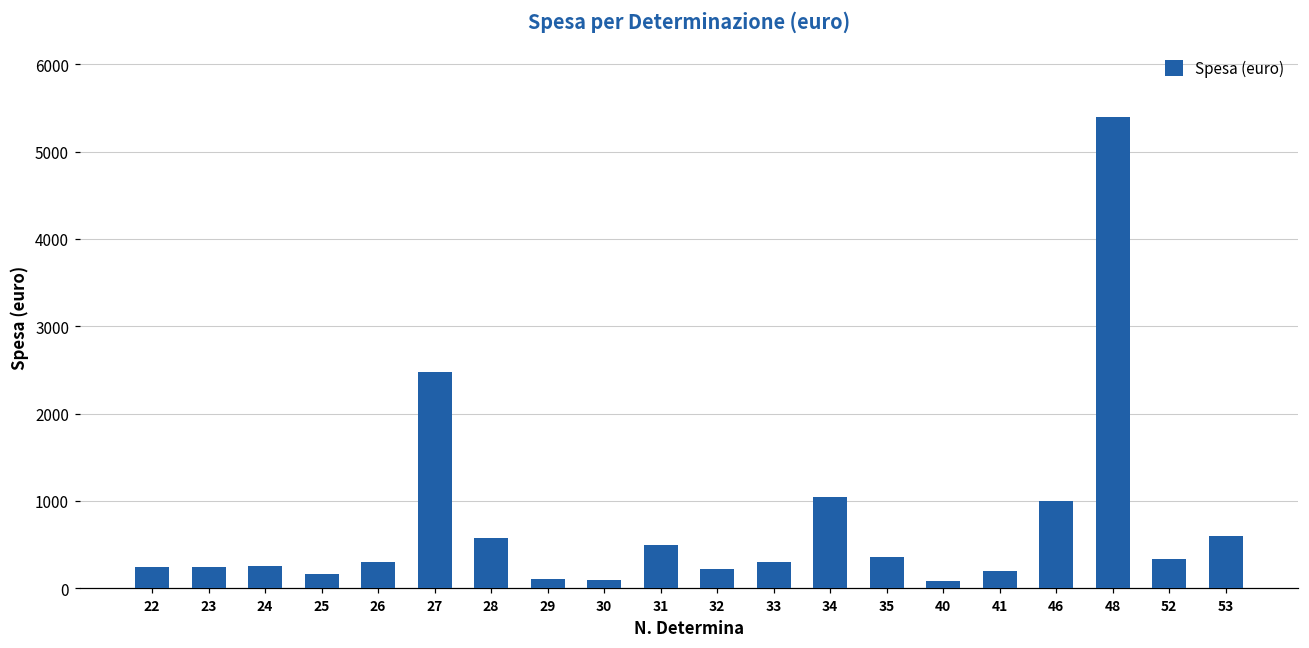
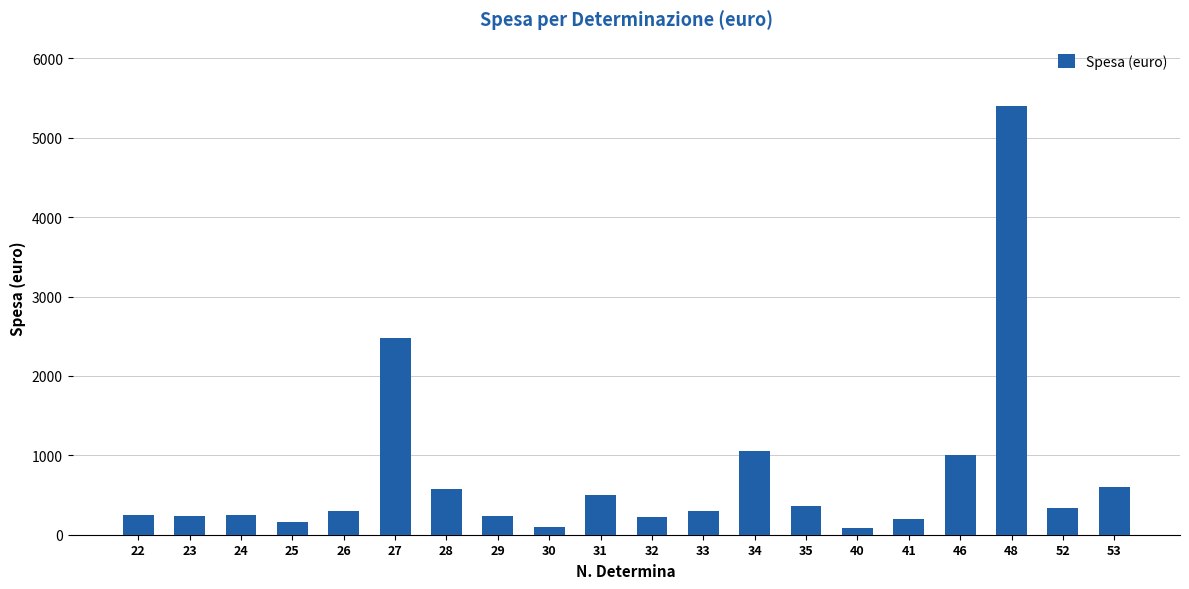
29: 100 -> 200
